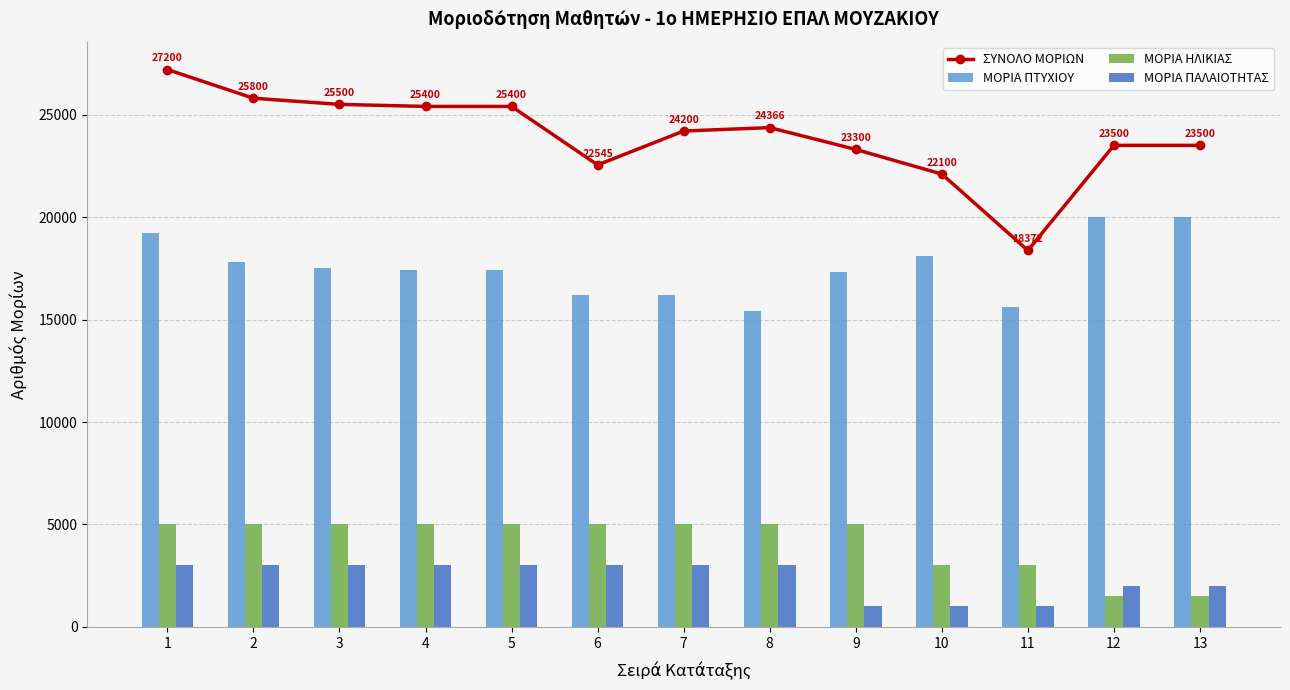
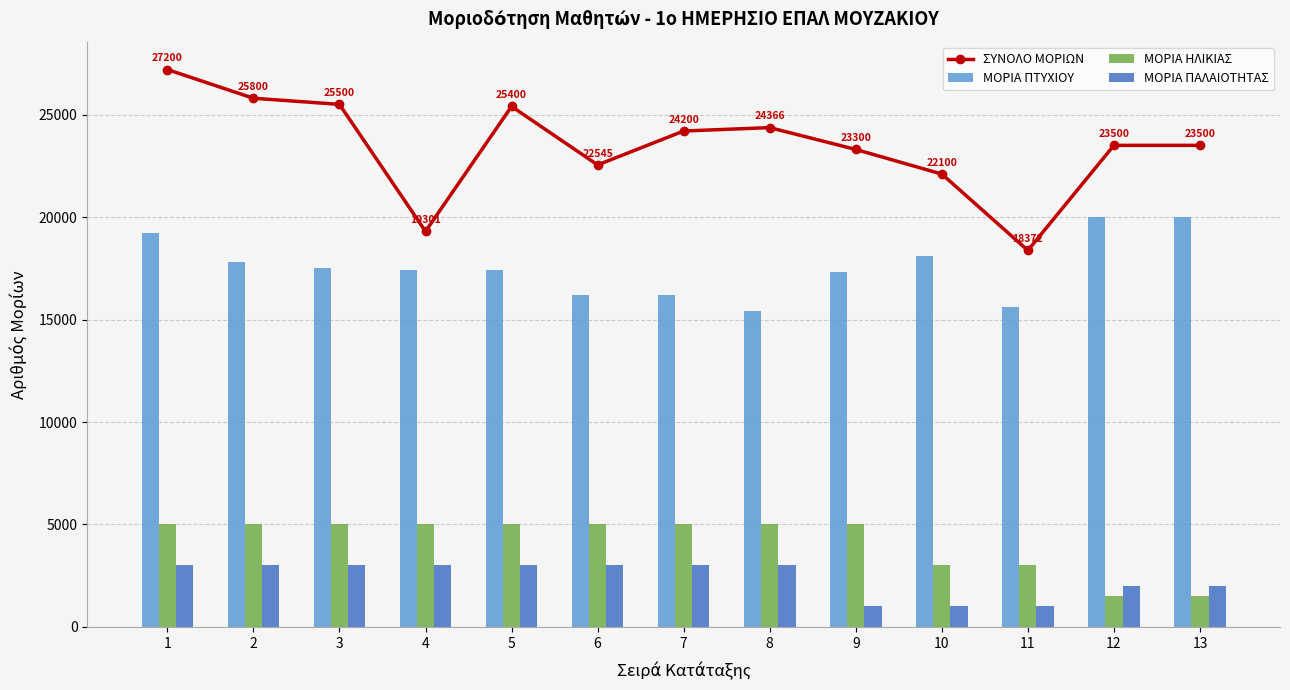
ΣΥΝΟΛΟ ΜΟΡΙΩΝ, 4: 25400 -> 19301
